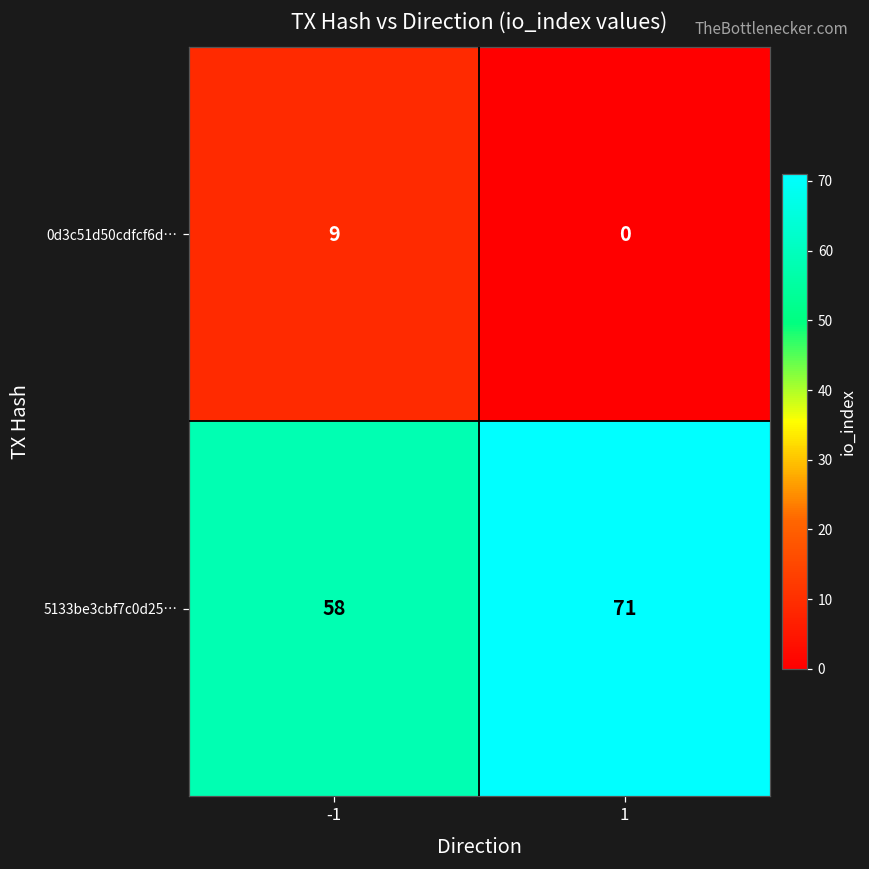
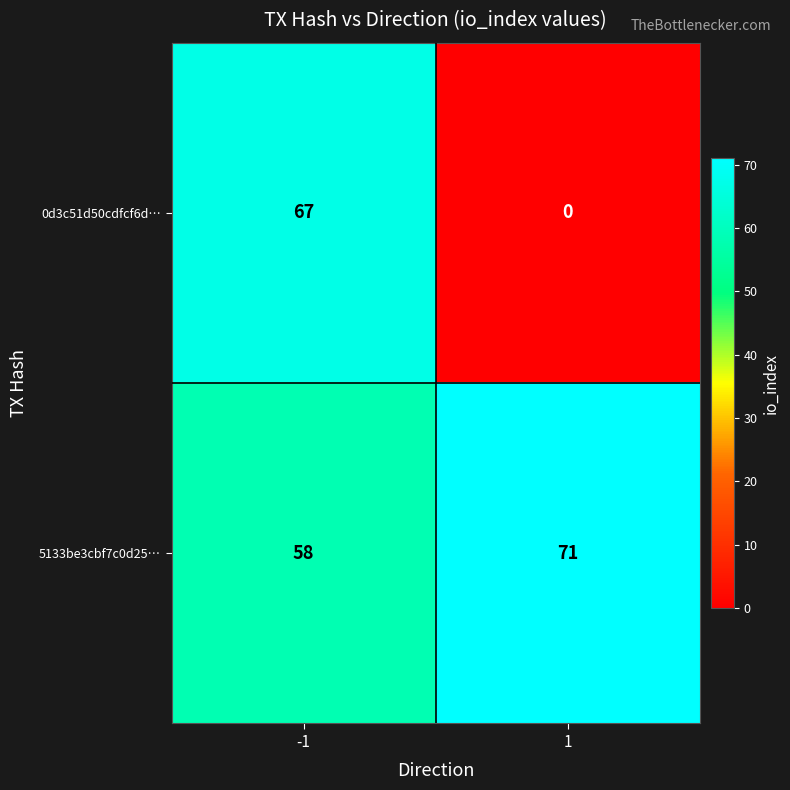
0d3c51d50cdfcf6d…, -1: 9 -> 67
